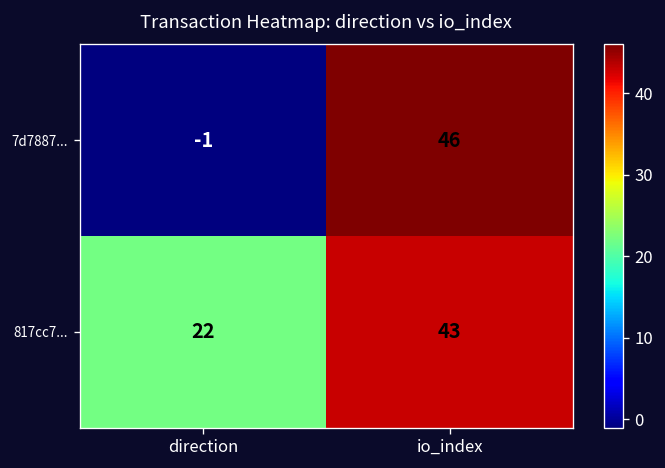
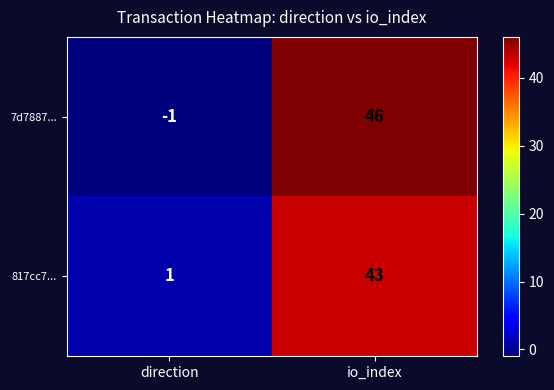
817cc7..., direction: 22 -> 1
